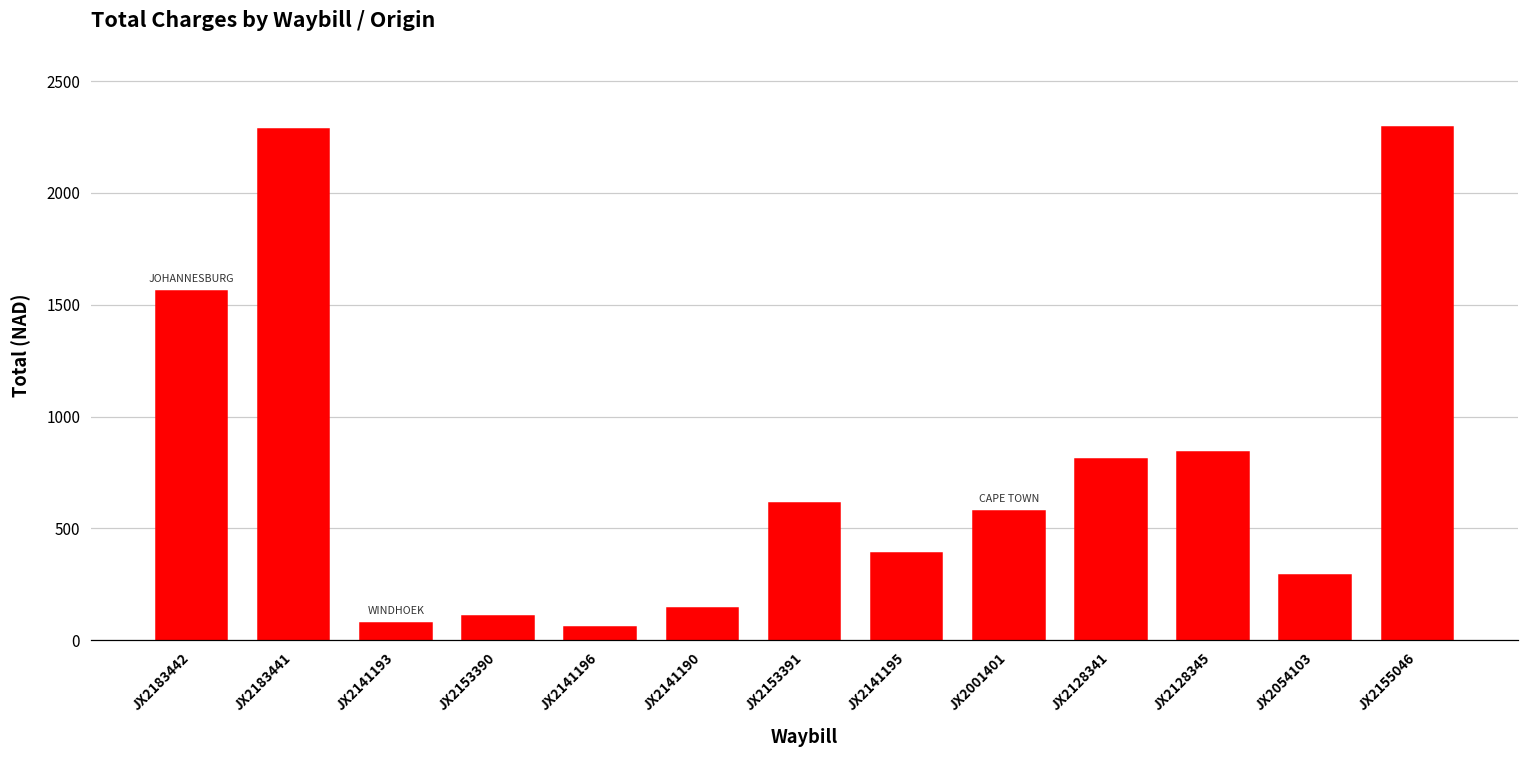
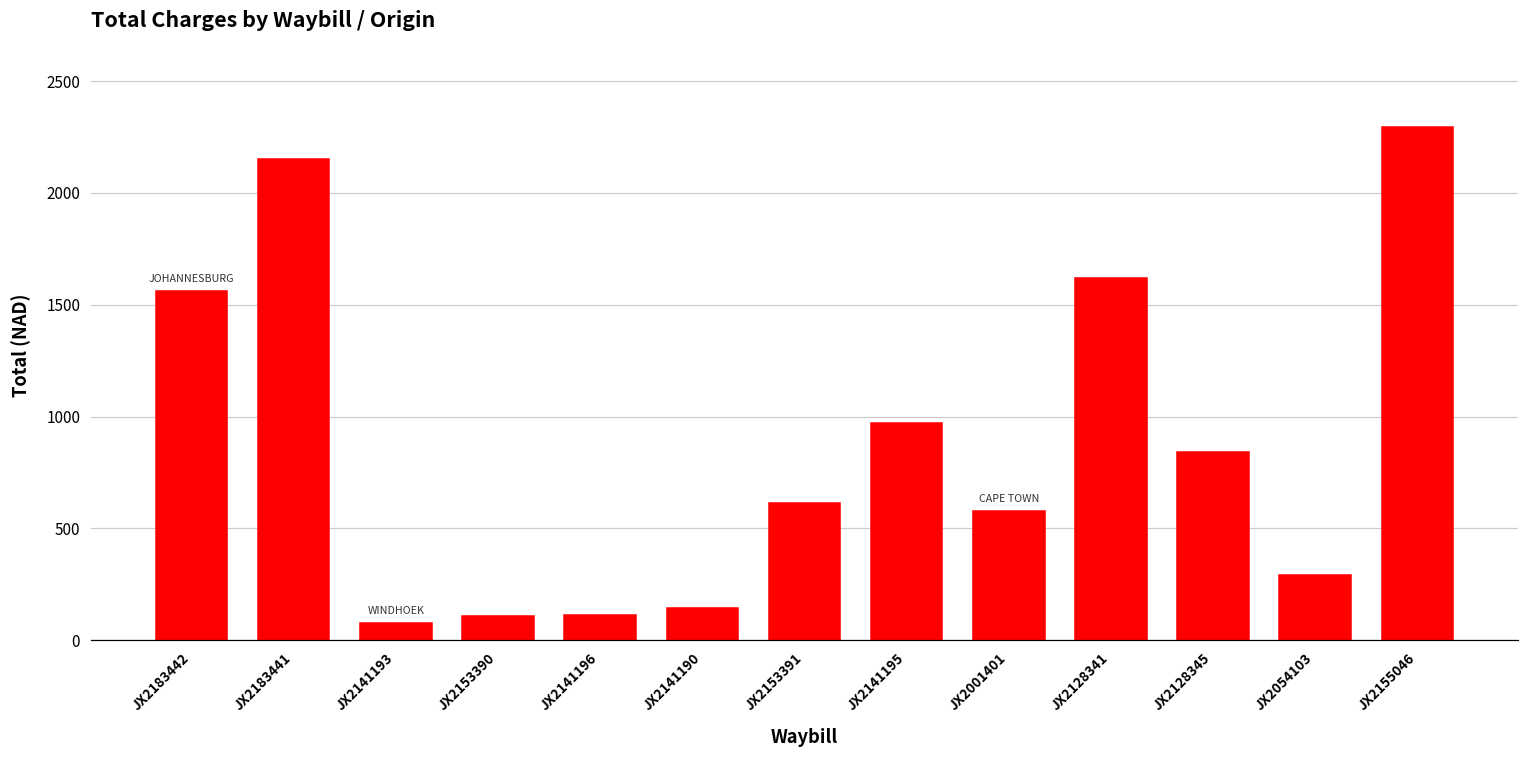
JX2183441: 2290 -> 2150
JX2141196: 60 -> 110
JX2141195: 390 -> 970
JX2128341: 810 -> 1620
